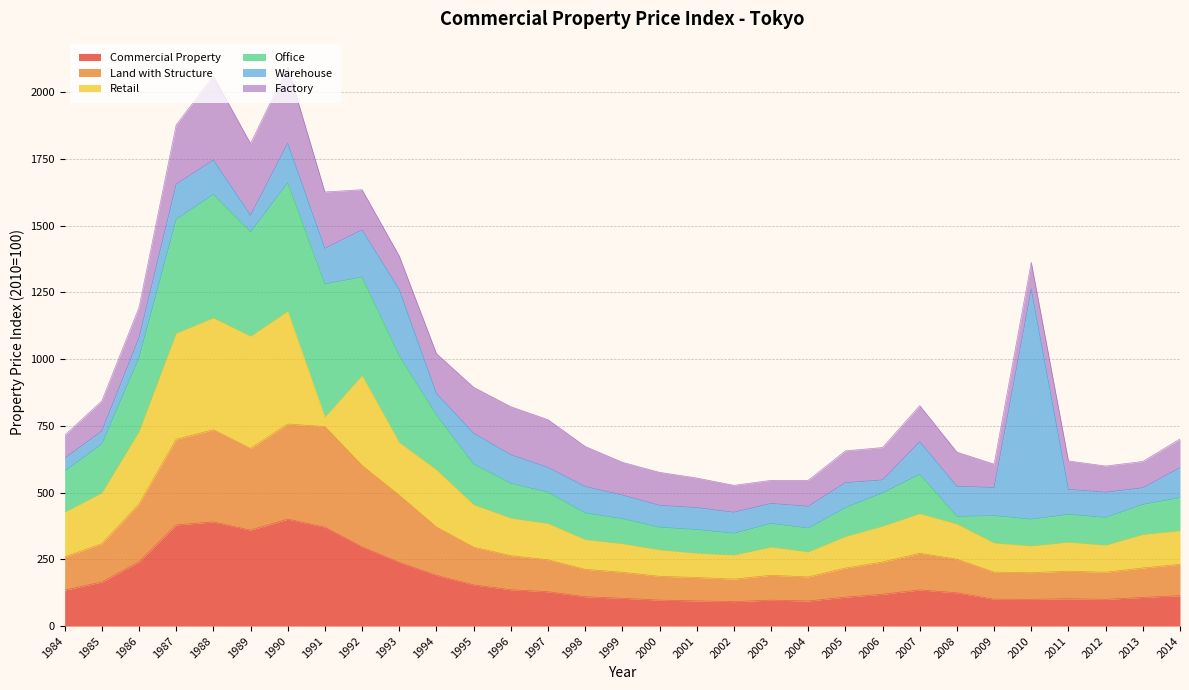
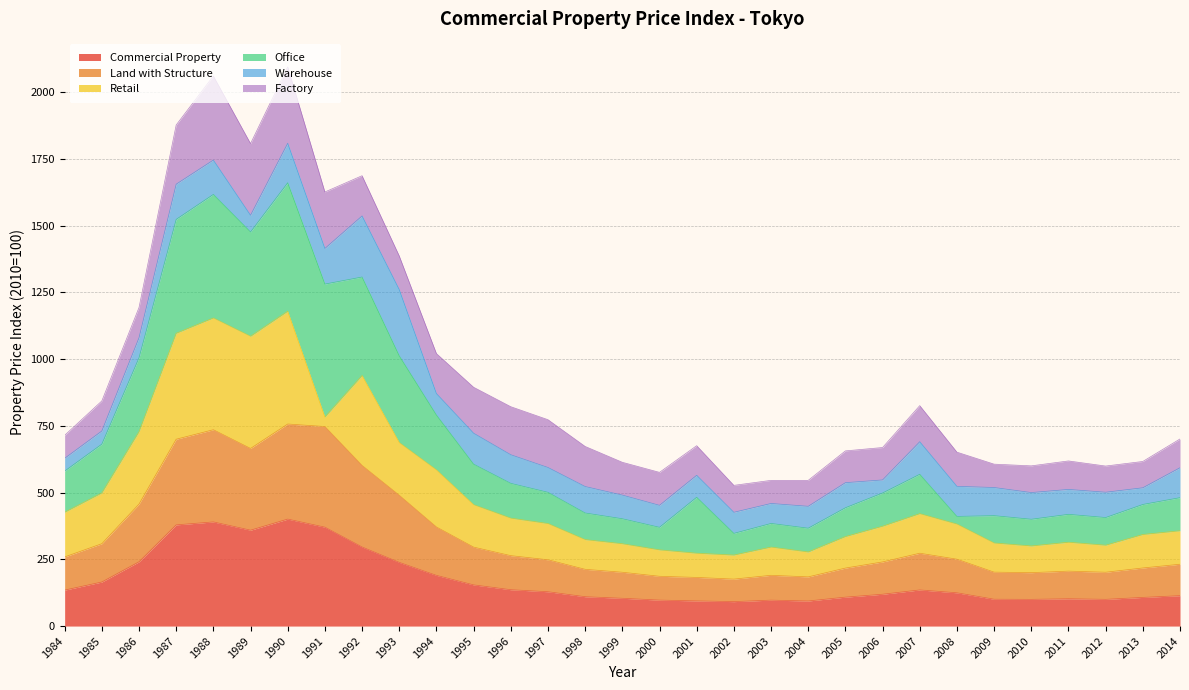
Warehouse, 1992: 180 -> 230
Office, 2001: 90 -> 210
Warehouse, 2010: 860 -> 100
